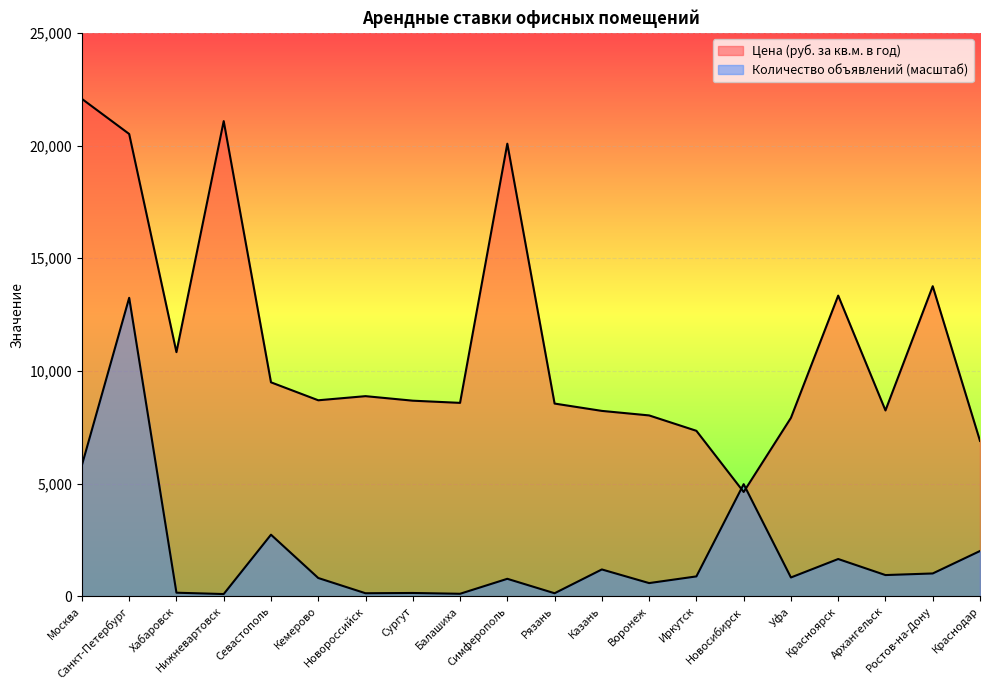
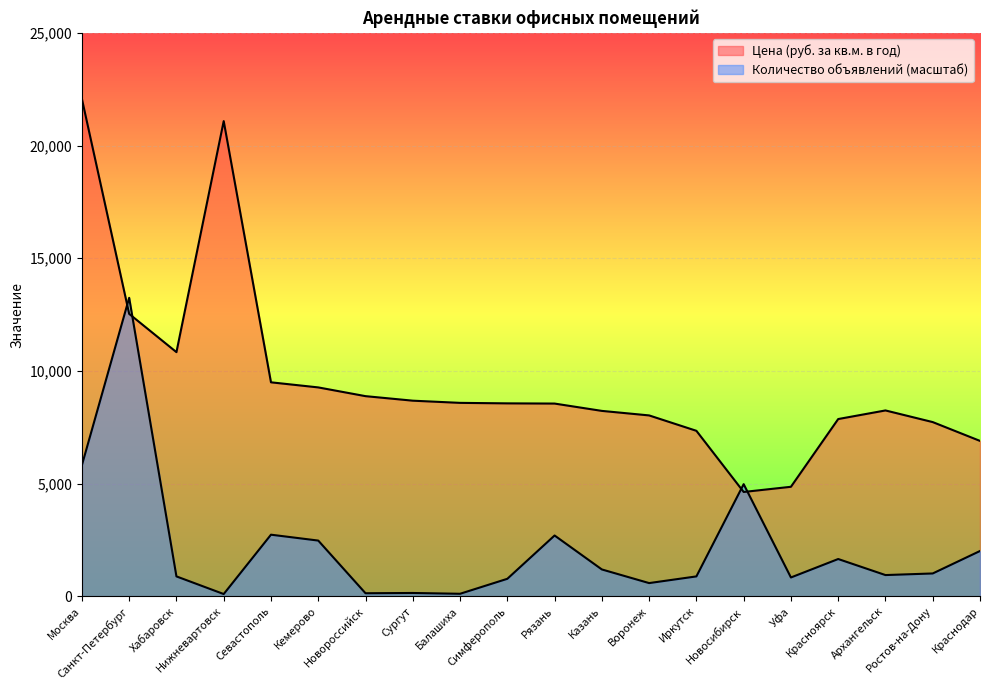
Цена (руб. за кв.м. в год), Санкт-Петербург: 20,500 -> 12,500
Количество объявлений (масштаб), Хабаровск: 200 -> 900
Цена (руб. за кв.м. в год), Кемерово: 8,700 -> 9,300
Количество объявлений (масштаб), Кемерово: 800 -> 2,500
Цена (руб. за кв.м. в год), Симферополь: 20,100 -> 8,600
Количество объявлений (масштаб), Рязань: 100 -> 2,700
Цена (руб. за кв.м. в год), Уфа: 7,900 -> 4,900
Цена (руб. за кв.м. в год), Красноярск: 13,300 -> 7,900
Цена (руб. за кв.м. в год), Ростов-на-Дону: 13,800 -> 7,700
